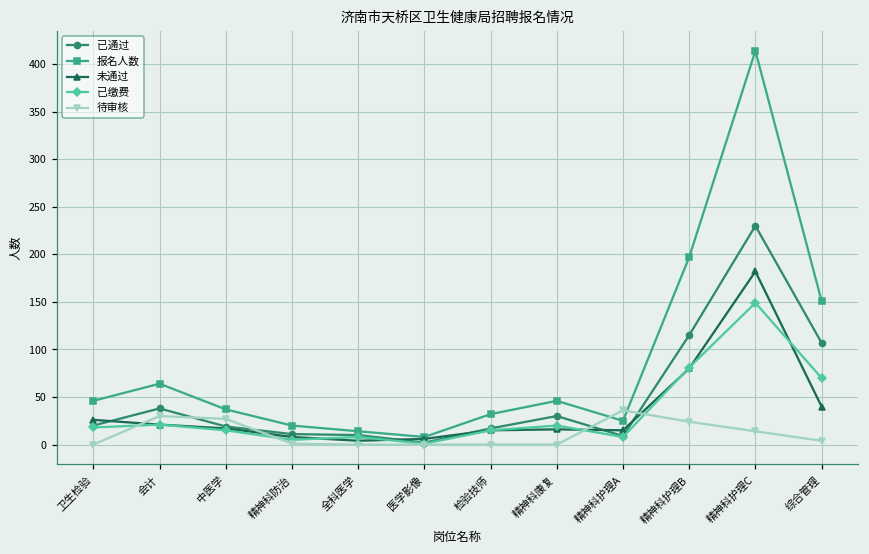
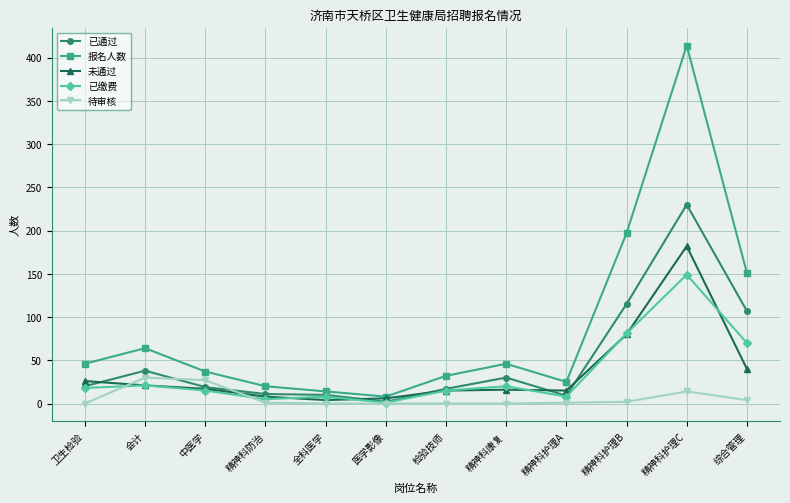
待审核, 精神科护理A: 40 -> 0
待审核, 精神科护理B: 20 -> 0
